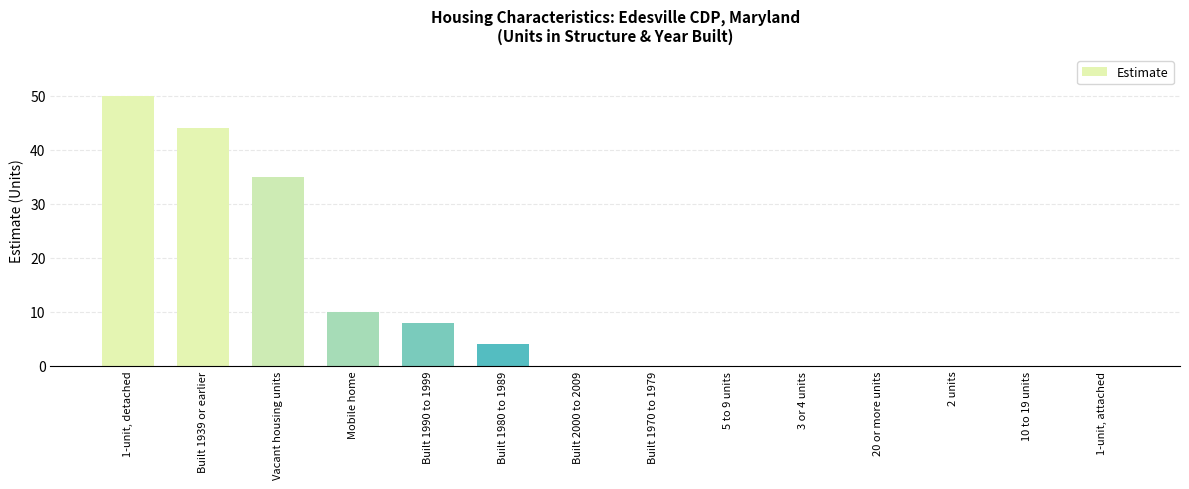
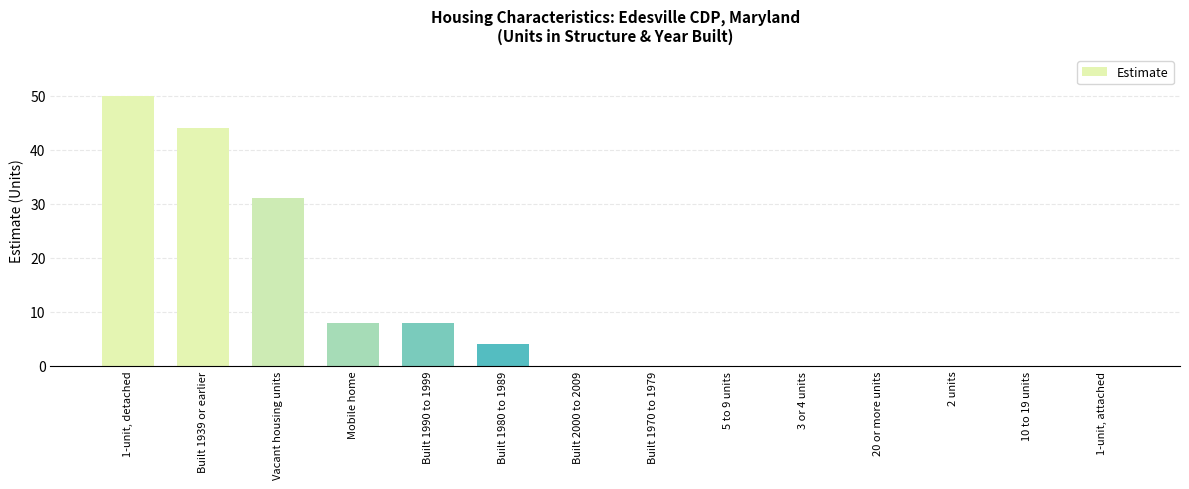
Vacant housing units: 35 -> 31
Mobile home: 10 -> 8
